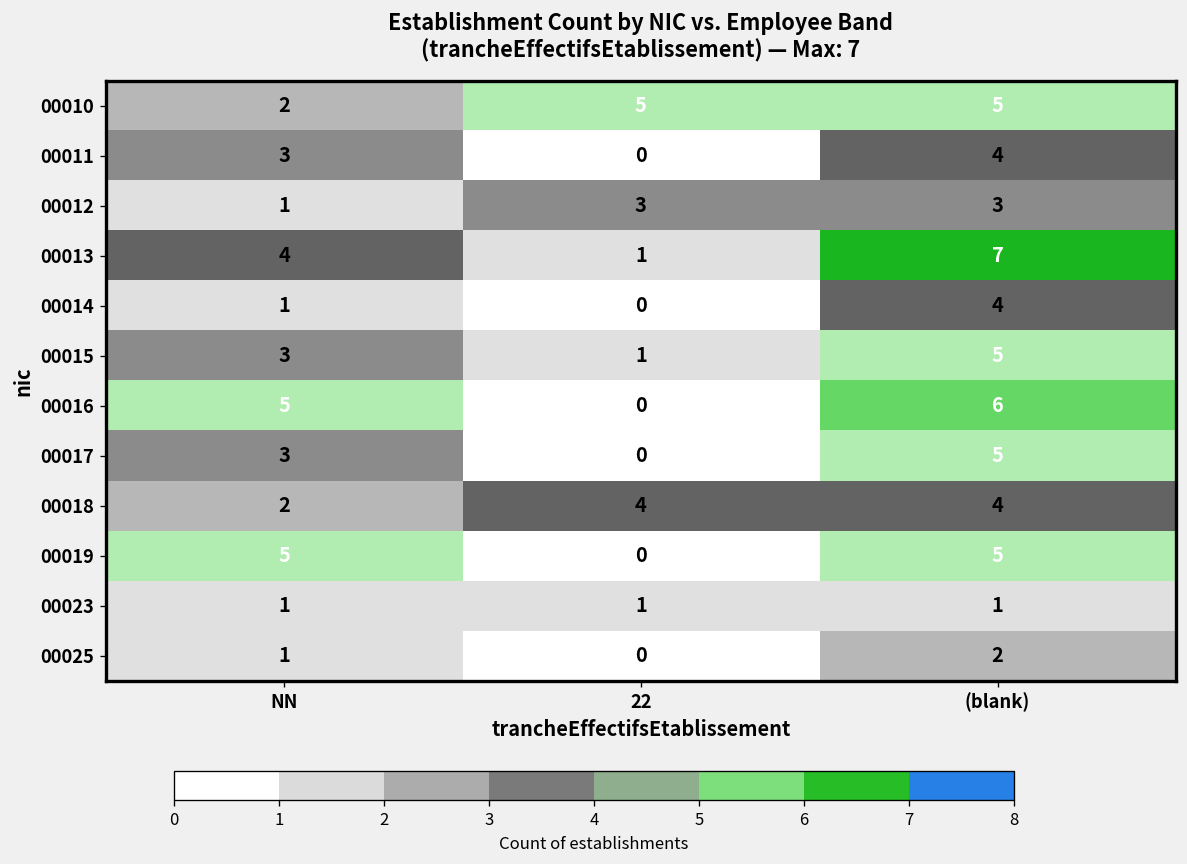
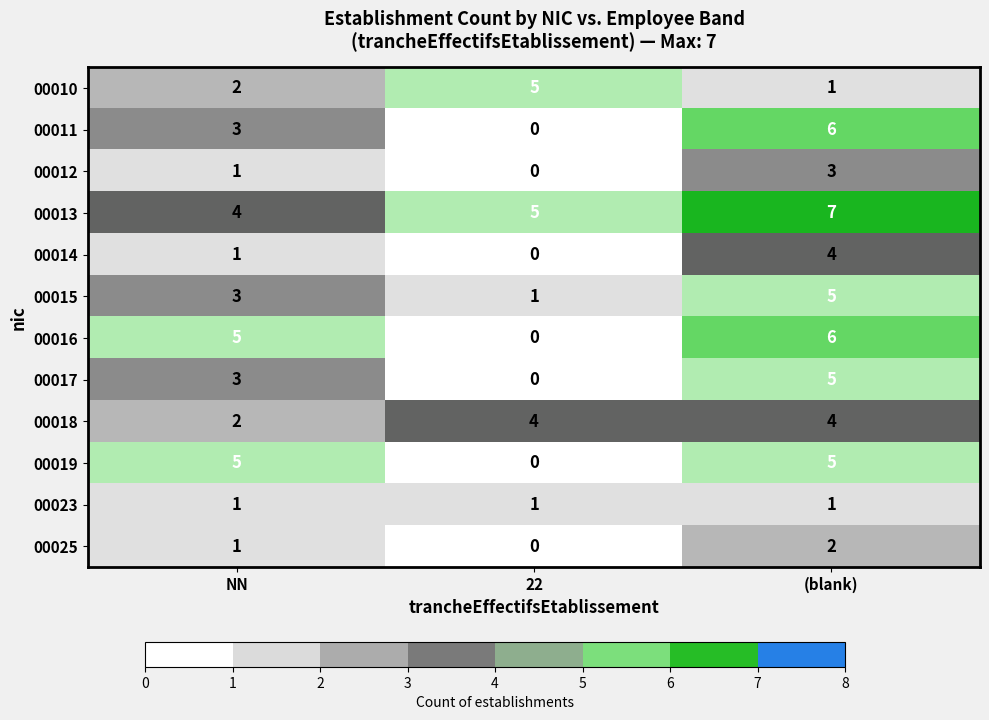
Establishment Count by NIC vs. Employee Band (trancheEffectifsEtablissement) — Max: 7, 00010, (blank): 5 -> 1
Establishment Count by NIC vs. Employee Band (trancheEffectifsEtablissement) — Max: 7, 00011, (blank): 4 -> 6
Establishment Count by NIC vs. Employee Band (trancheEffectifsEtablissement) — Max: 7, 00012, 22: 3 -> 0
Establishment Count by NIC vs. Employee Band (trancheEffectifsEtablissement) — Max: 7, 00013, 22: 1 -> 5
